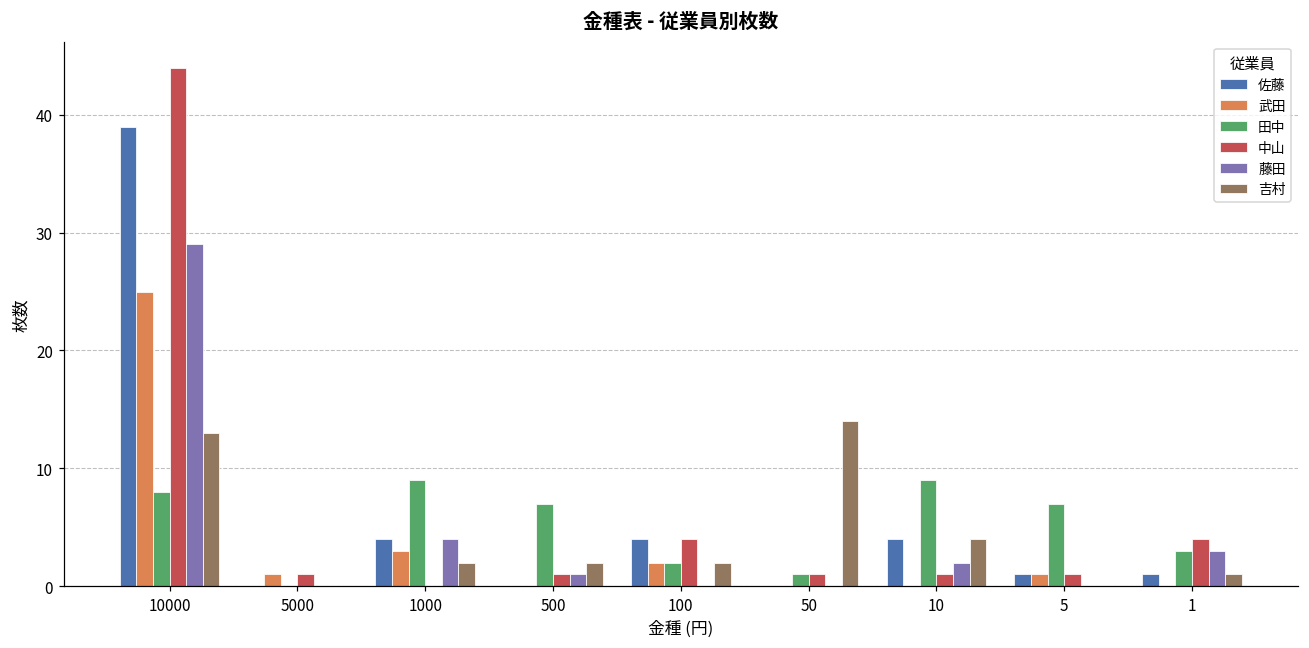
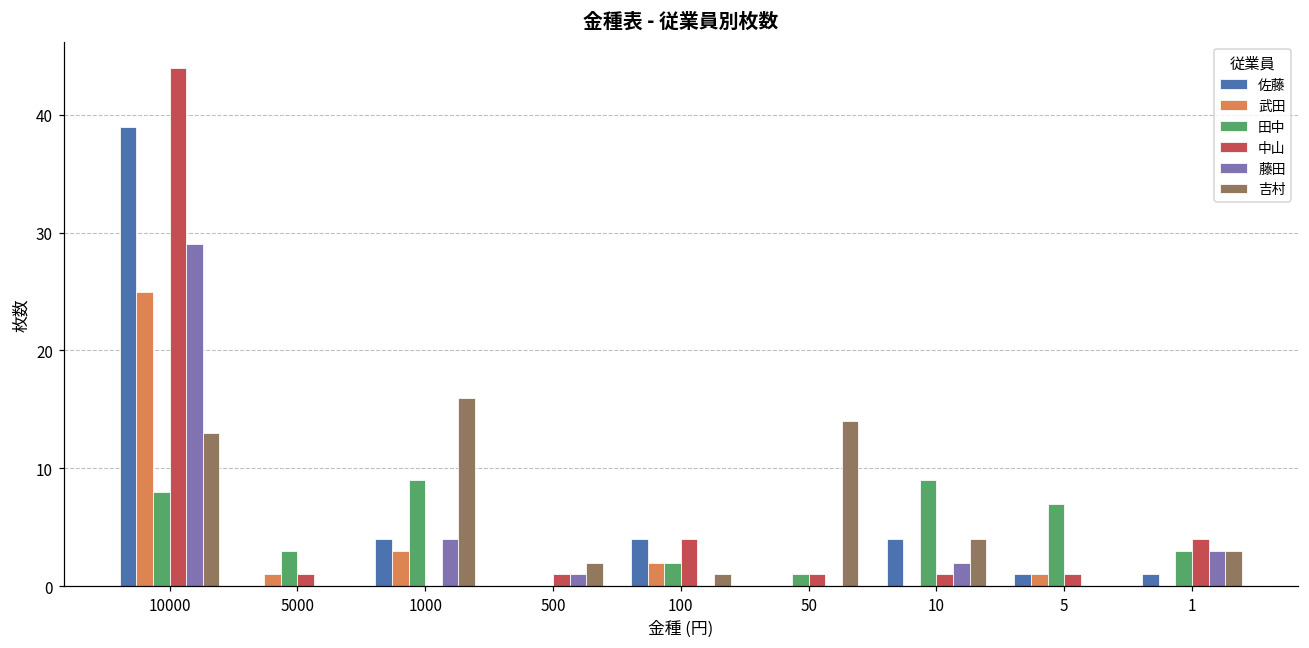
田中, 5000: 0 -> 3
吉村, 1000: 2 -> 16
田中, 500: 7 -> 0
吉村, 100: 2 -> 1
吉村, 1: 1 -> 3
